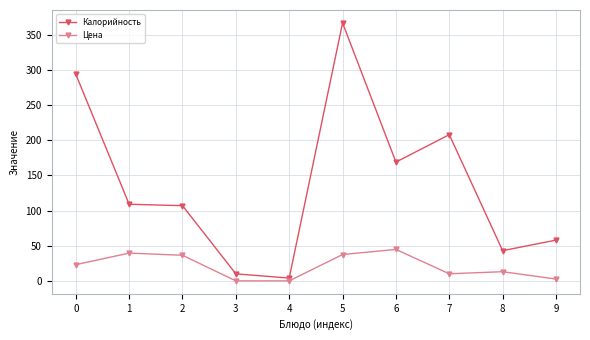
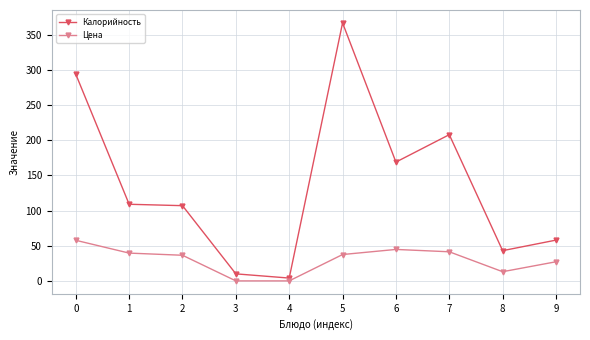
Цена, 0: 20 -> 60
Цена, 7: 10 -> 40
Цена, 9: 0 -> 30
